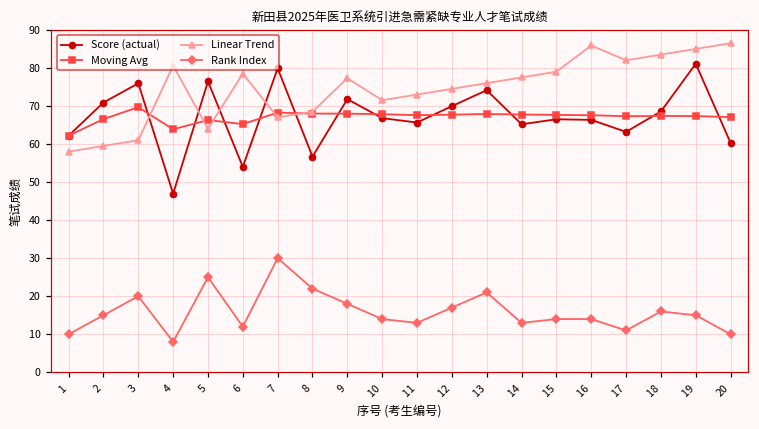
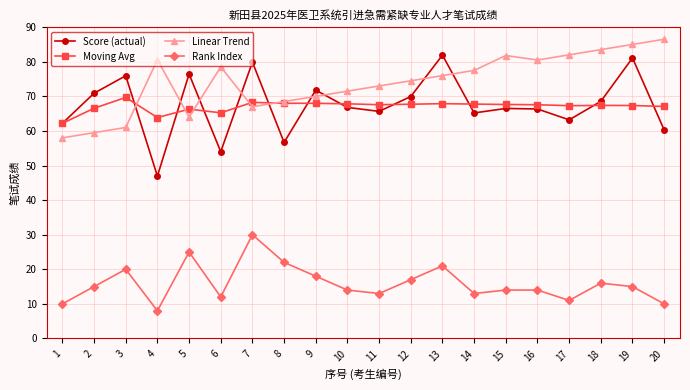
Linear Trend, 9: 77 -> 70
Score (actual), 13: 74 -> 82
Linear Trend, 15: 79 -> 82
Linear Trend, 16: 86 -> 81
